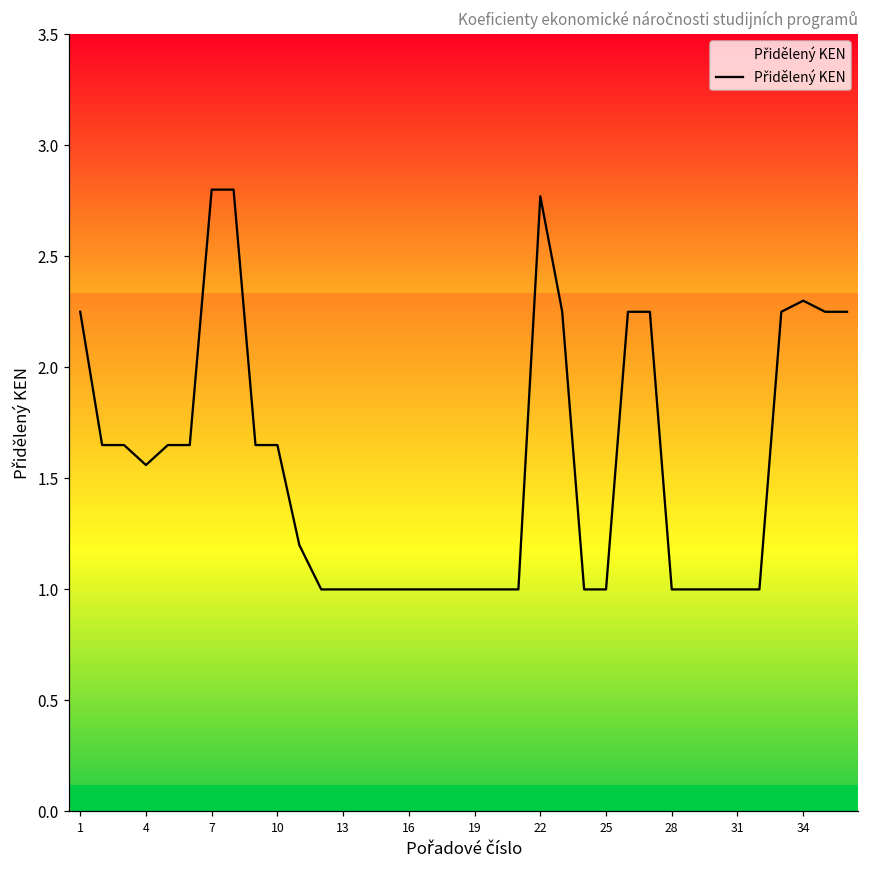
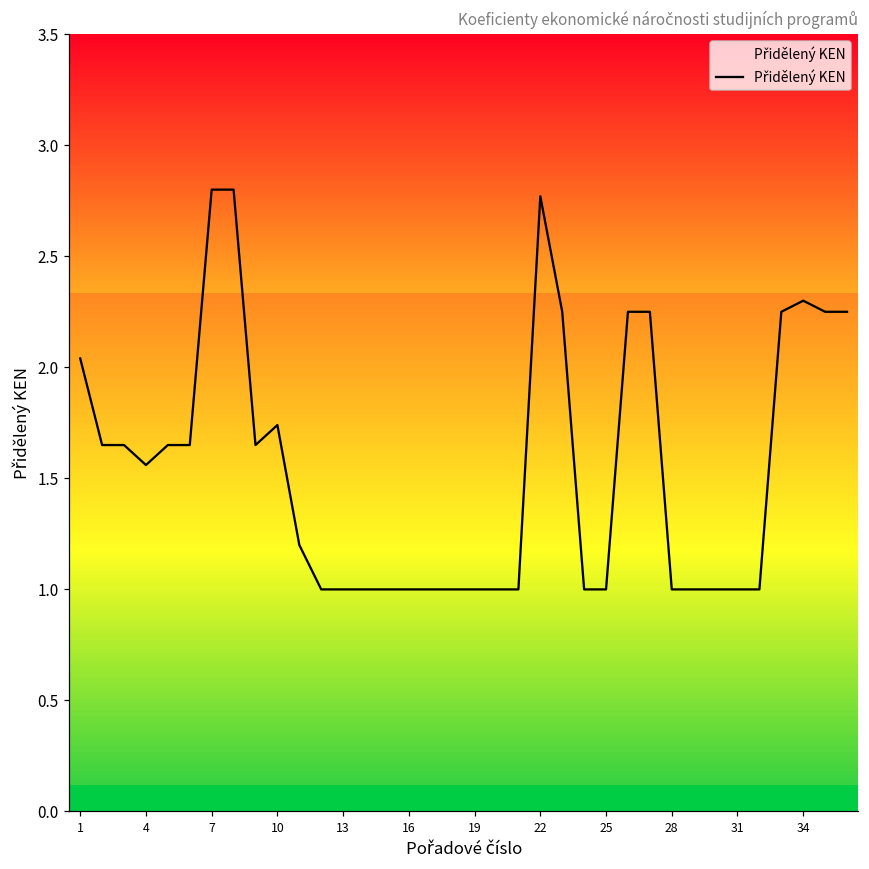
1: 2.25 -> 2.04
10: 1.65 -> 1.74
